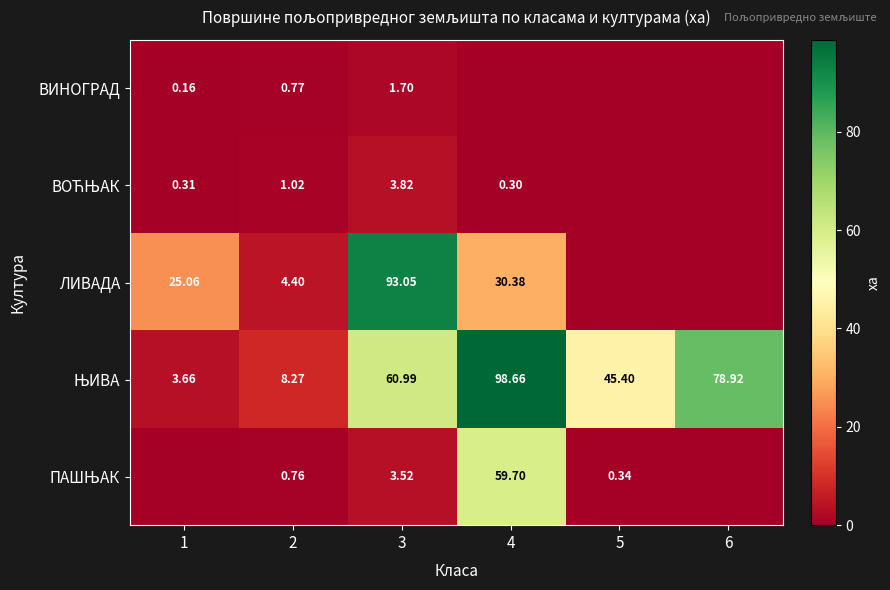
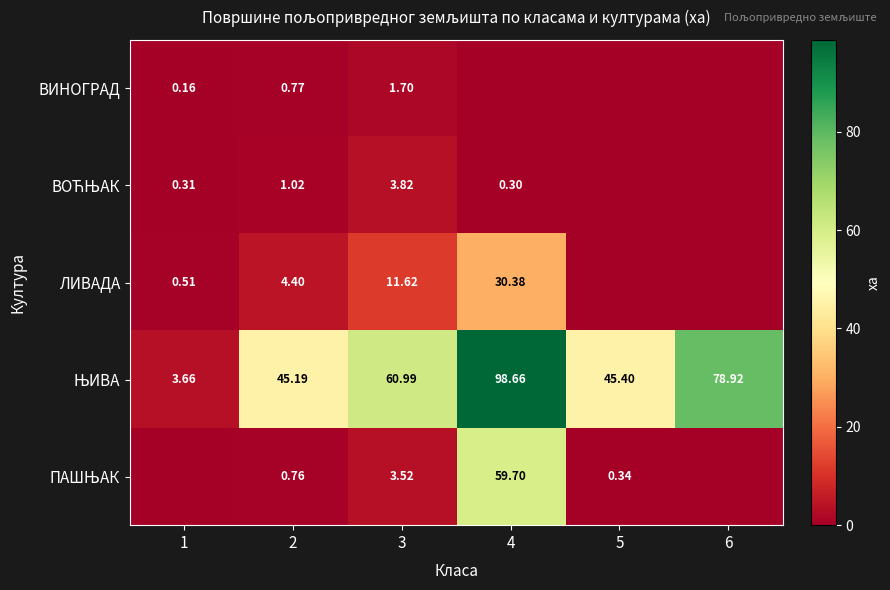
ЛИВАДА, 1: 25.06 -> 0.51
ЛИВАДА, 3: 93.05 -> 11.62
ЊИВА, 2: 8.27 -> 45.19
